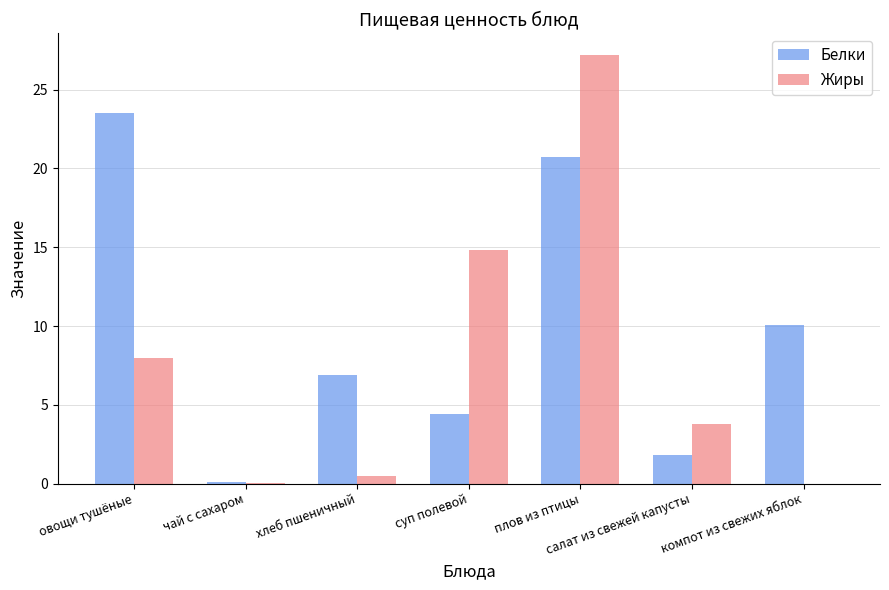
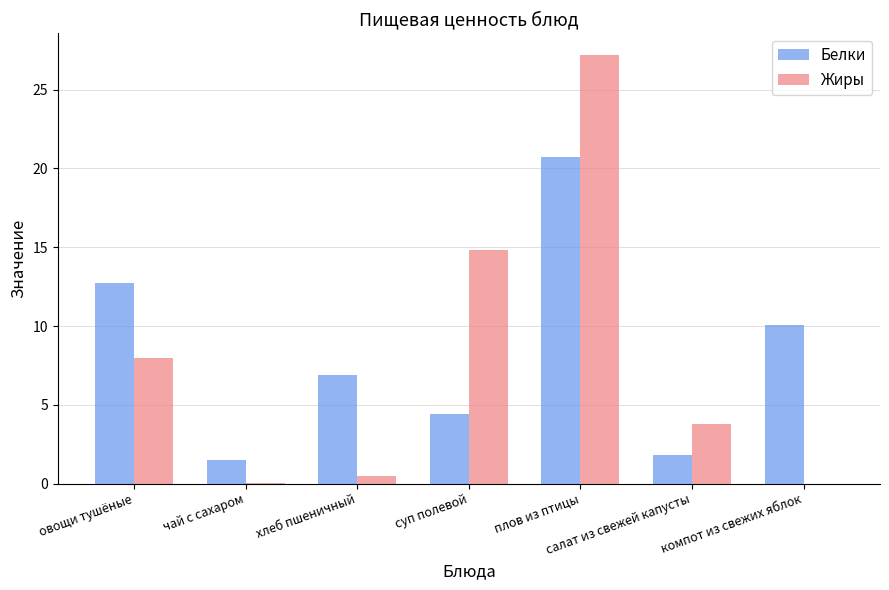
Белки, овощи тушёные: 23.5 -> 12.7
Белки, чай с сахаром: 0.1 -> 1.5
